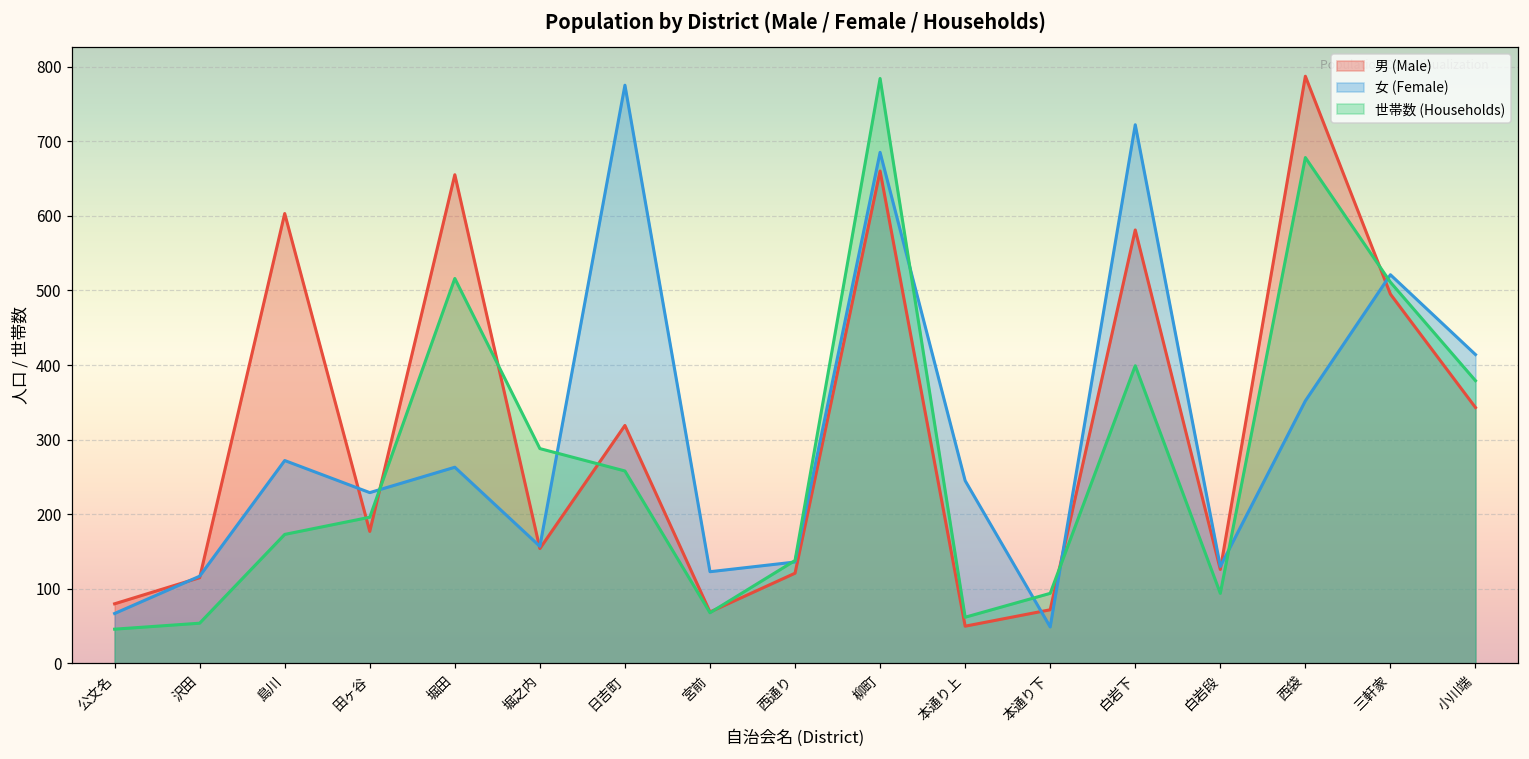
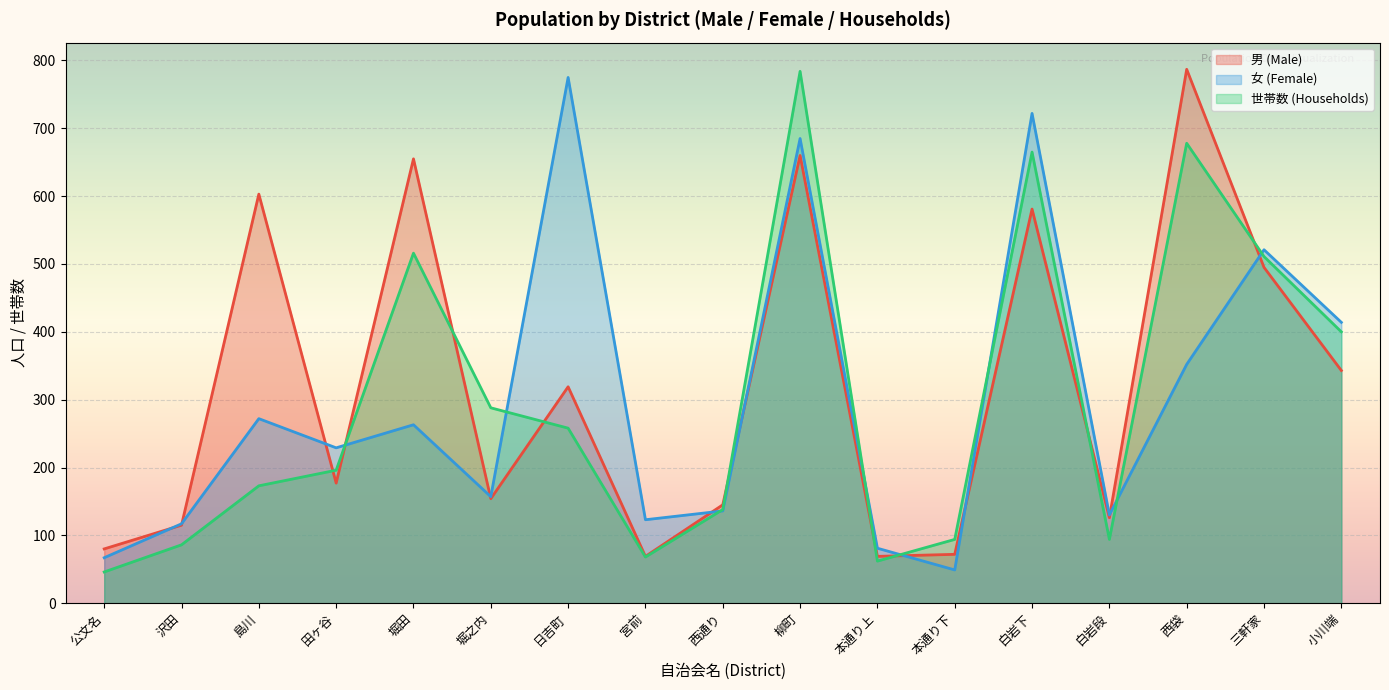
世帯数 (Households), 沢田: 50 -> 90
男 (Male), 西通り: 120 -> 150
男 (Male), 本通り上: 50 -> 70
女 (Female), 本通り上: 250 -> 80
世帯数 (Households), 白岩下: 400 -> 670
世帯数 (Households), 小川端: 380 -> 400
